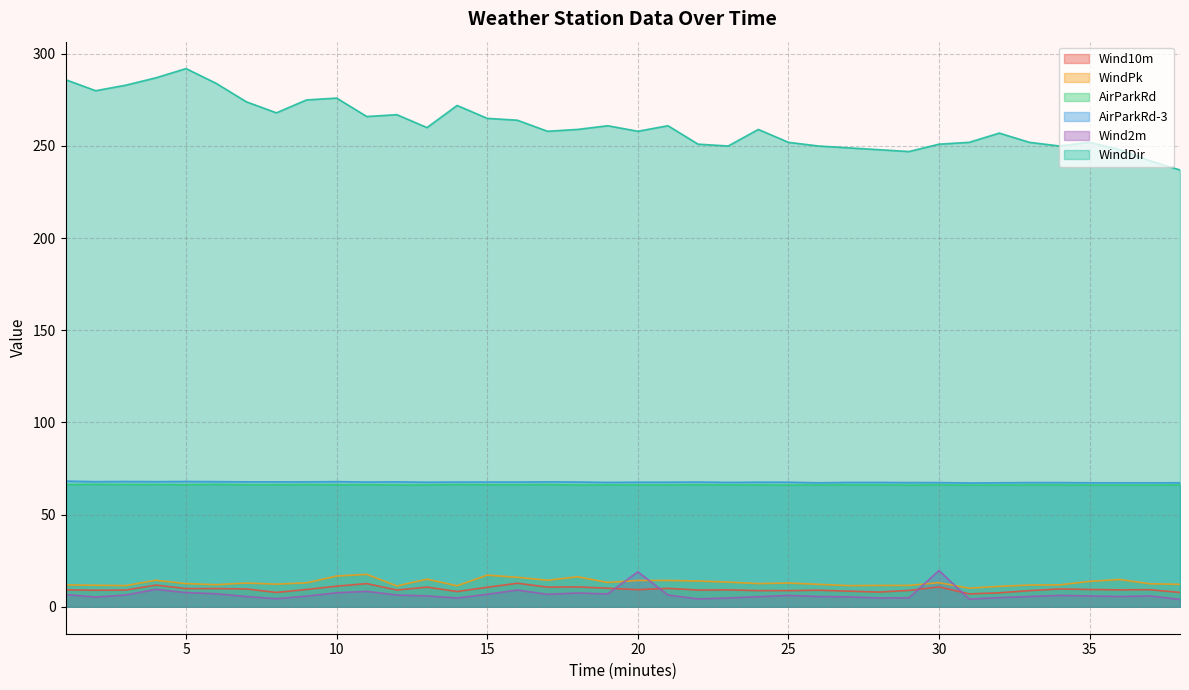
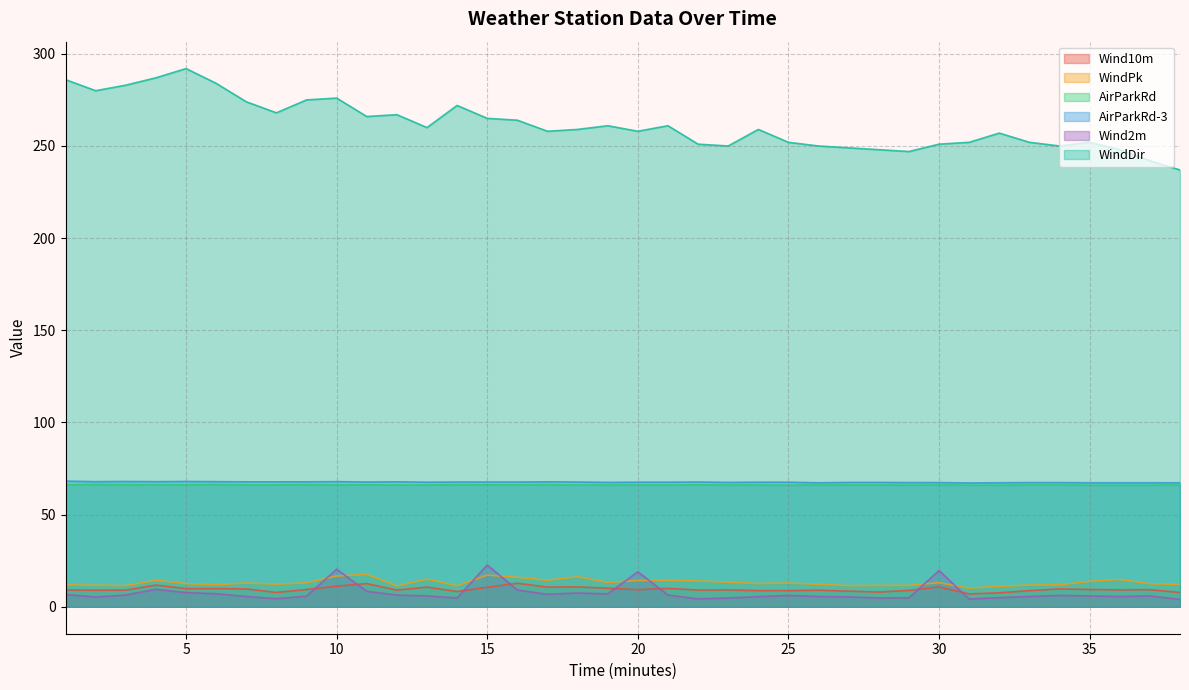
Wind2m, 10: 8 -> 20
Wind2m, 15: 7 -> 23
